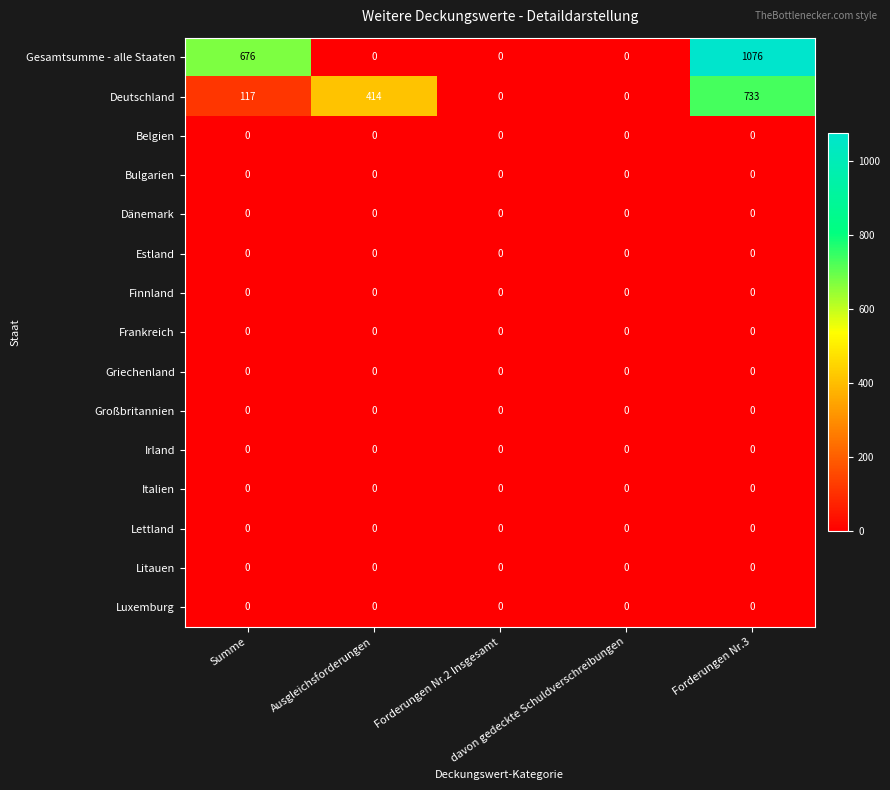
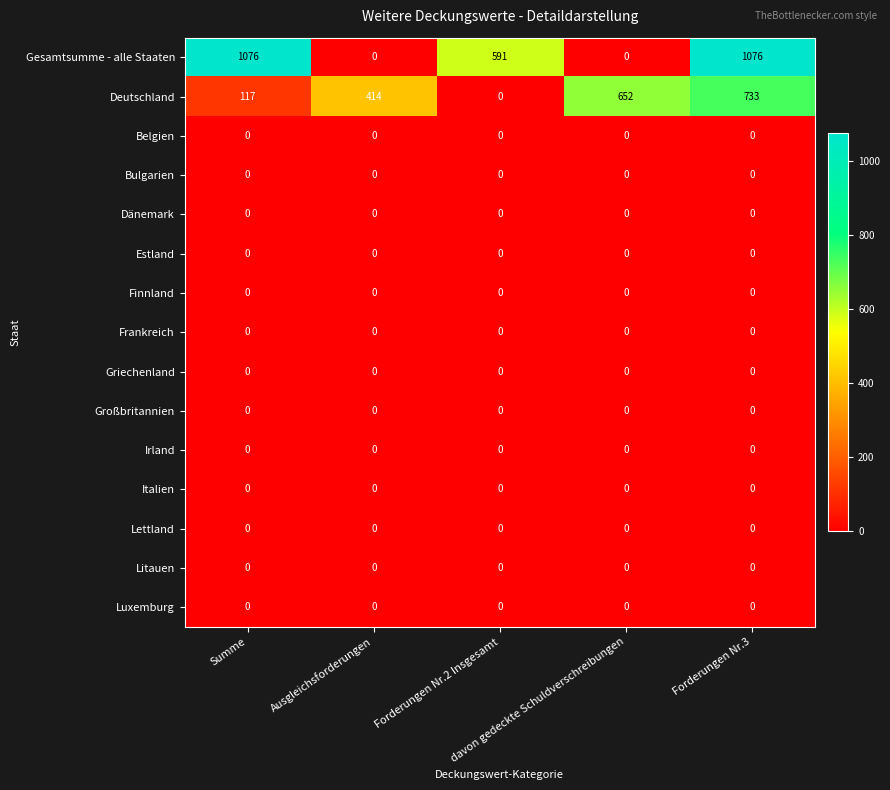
Gesamtsumme - alle Staaten, Summe: 676 -> 1076
Gesamtsumme - alle Staaten, Forderungen Nr.2 Insgesamt: 0 -> 591
Deutschland, davon gedeckte Schuldverschreibungen: 0 -> 652
